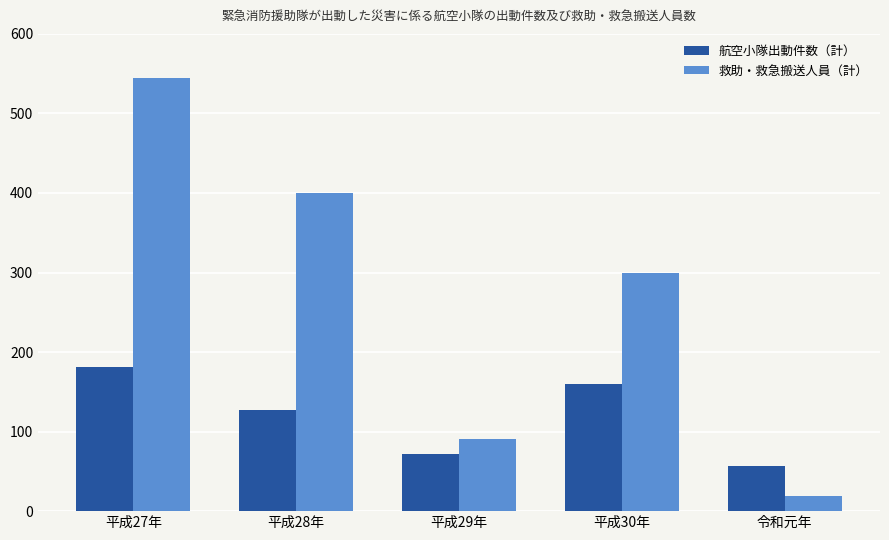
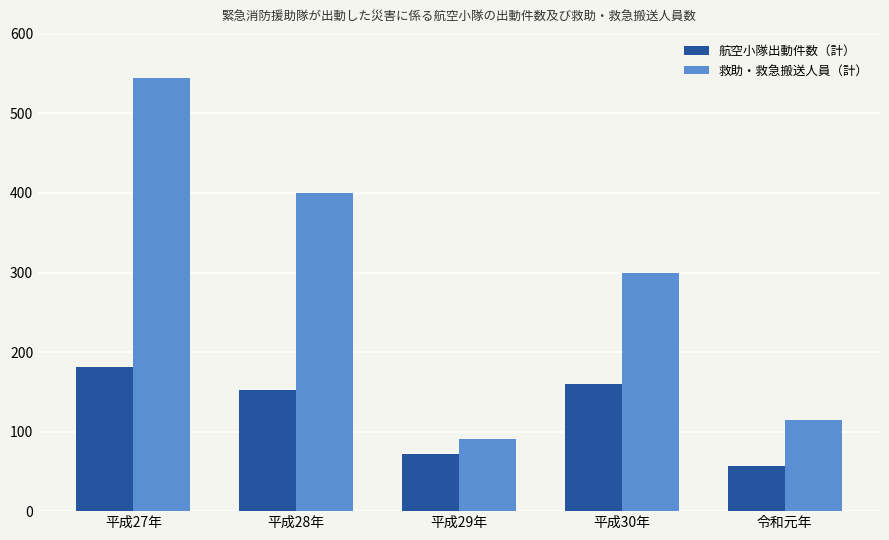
航空小隊出動件数（計）, 平成28年: 130 -> 150
救助・救急搬送人員（計）, 令和元年: 20 -> 120
